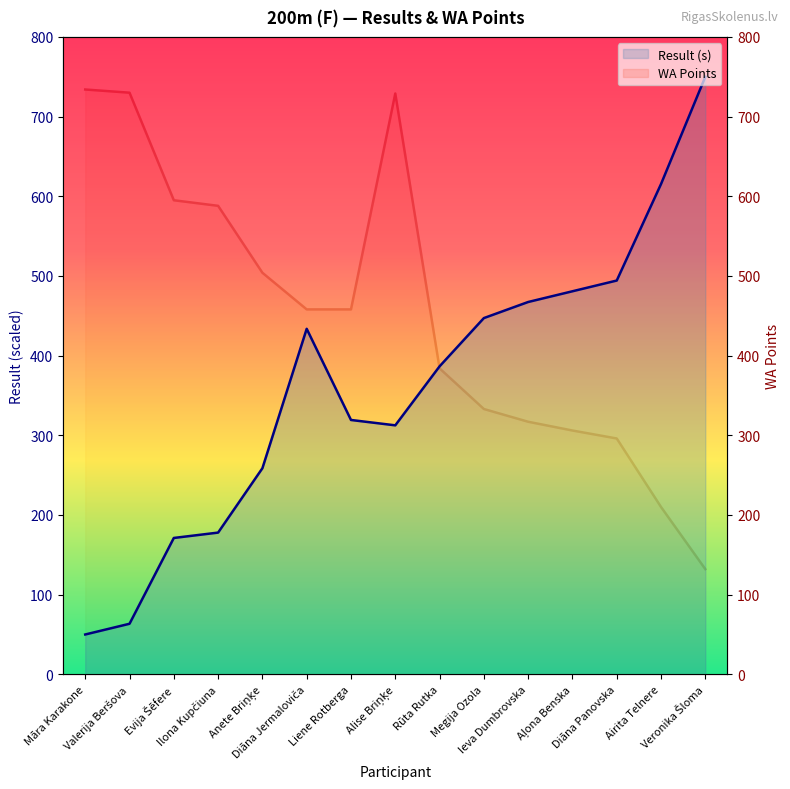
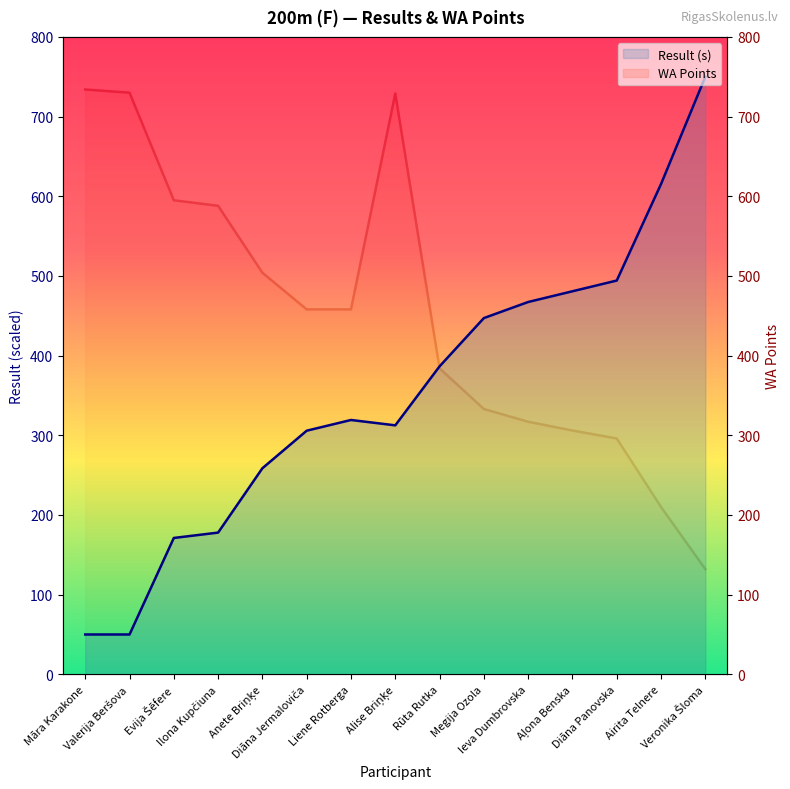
Result (s), Valerija Beršova: 60 -> 50
Result (s), Diāna Jermaloviča: 430 -> 310
